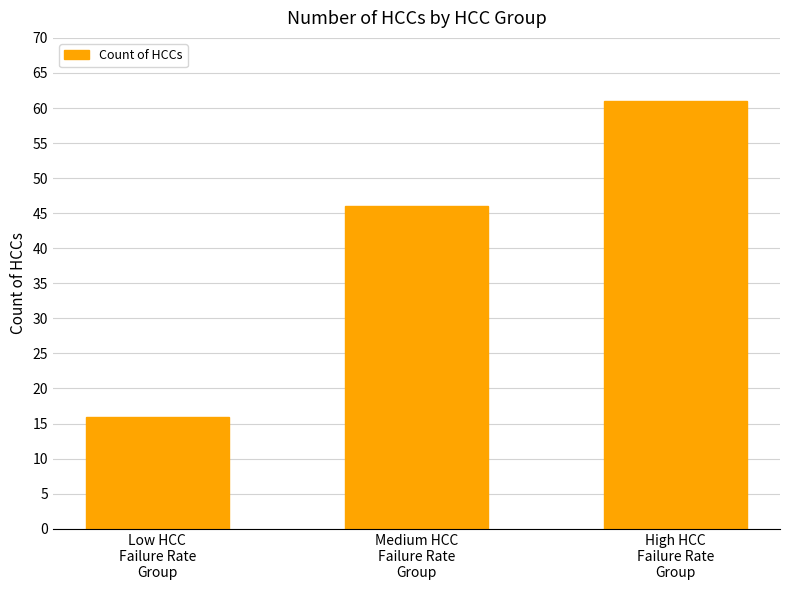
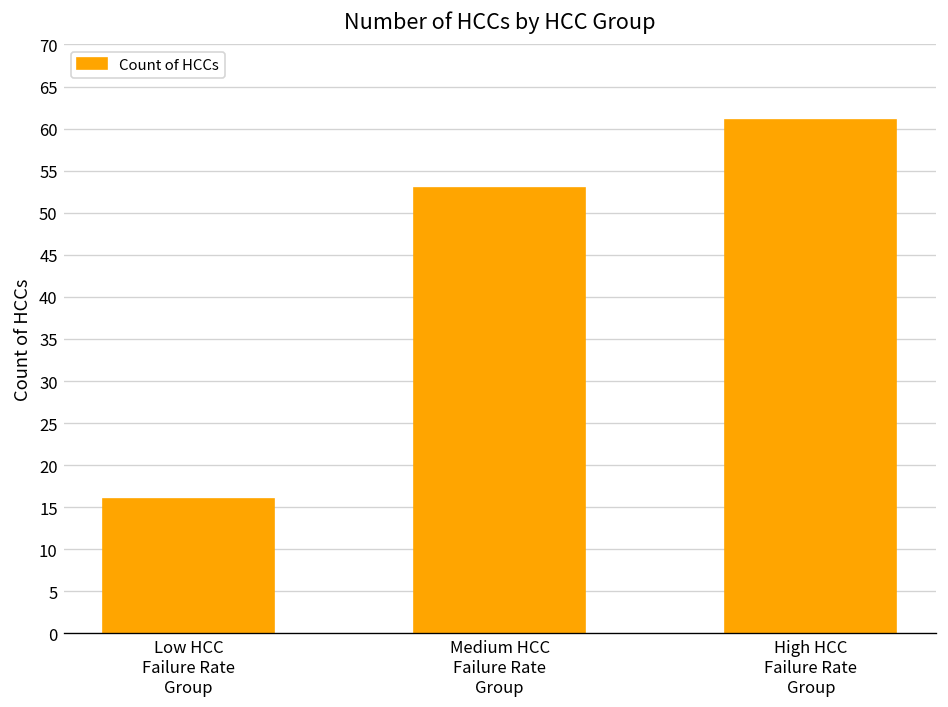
Medium HCC Failure Rate Group: 46 -> 53
